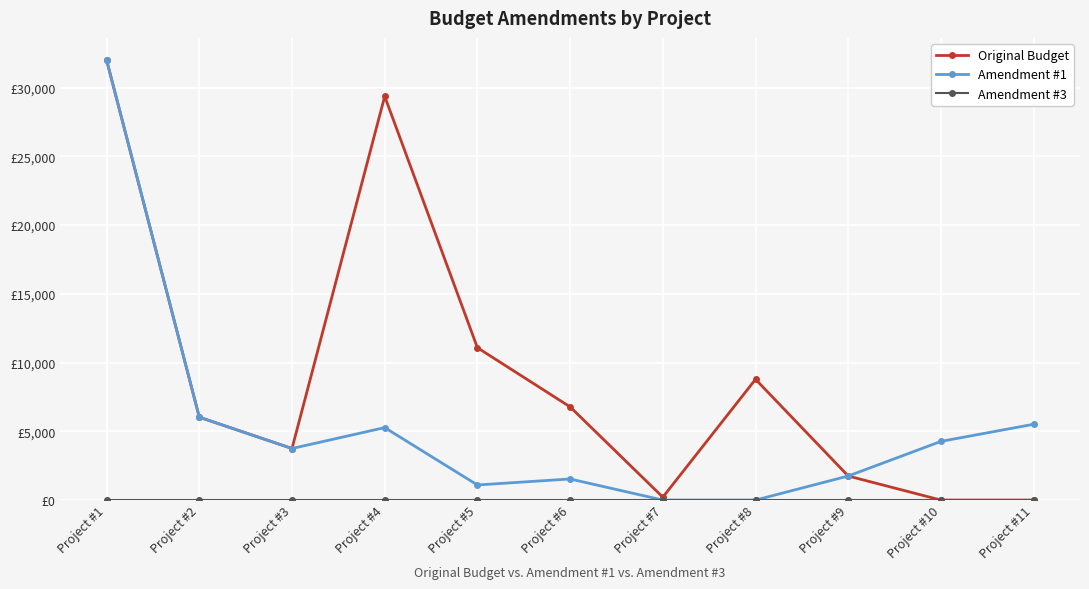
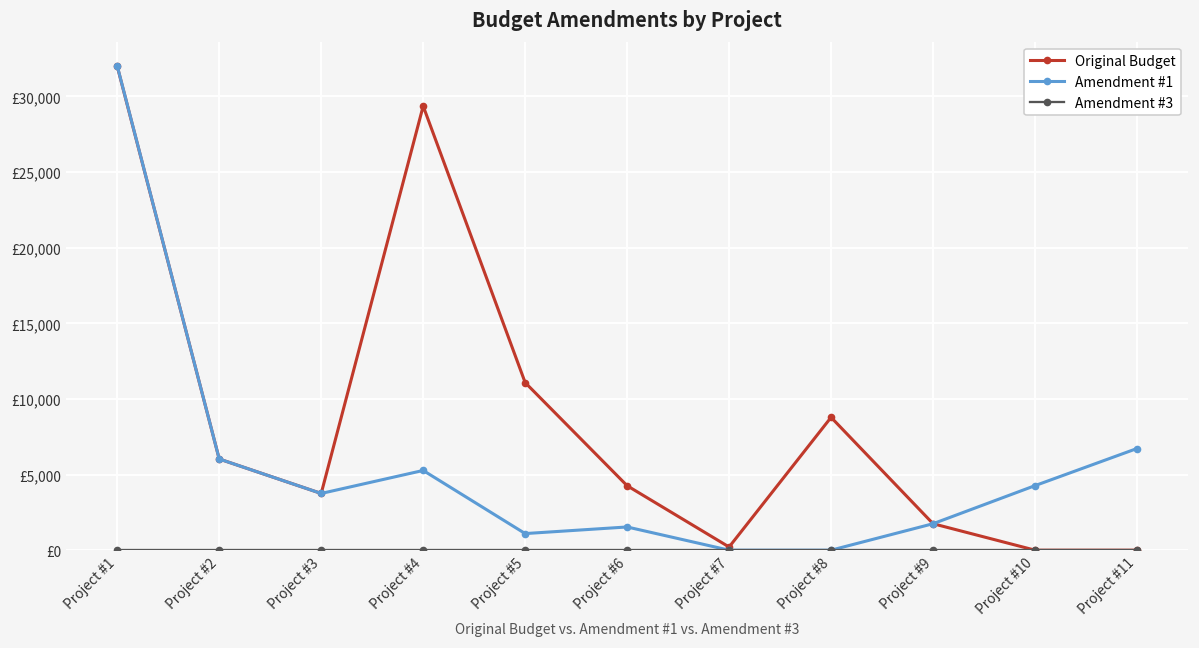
Original Budget, Project #6: £6,800 -> £4,300
Amendment #1, Project #11: £5,500 -> £6,700
